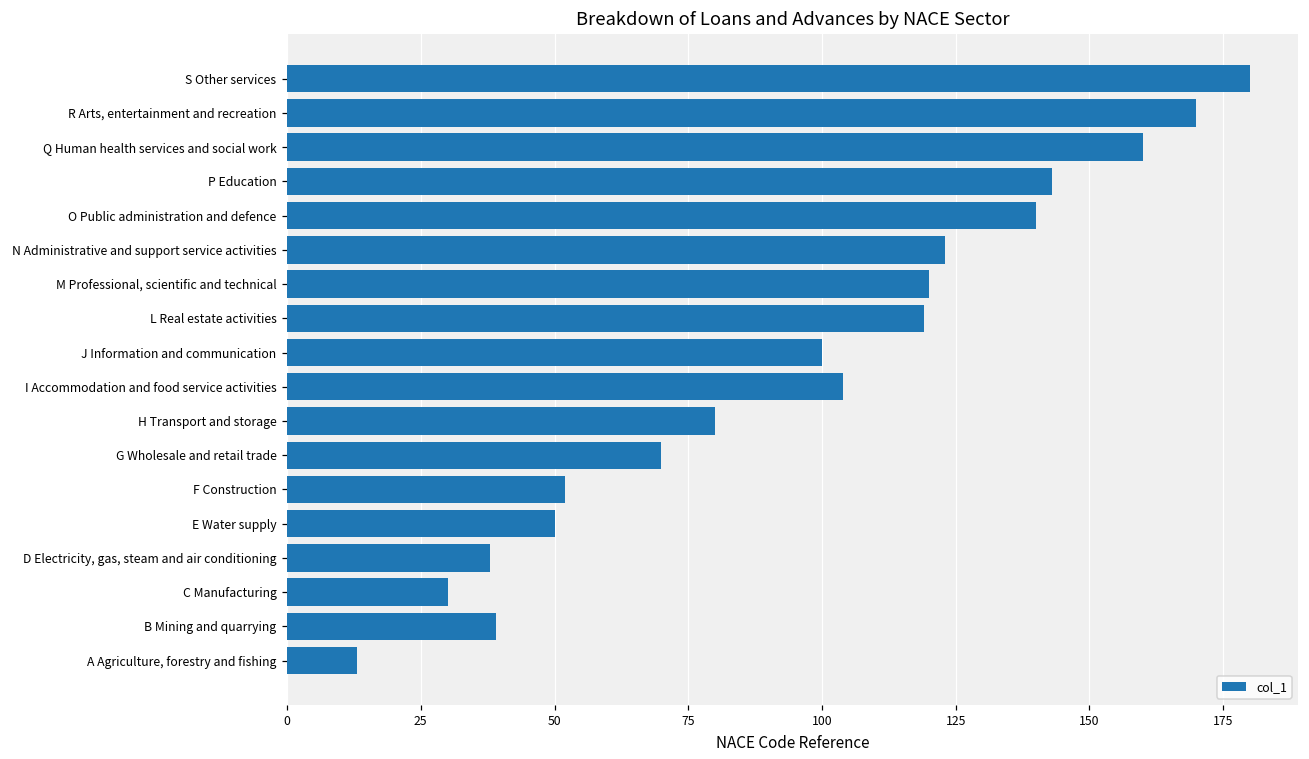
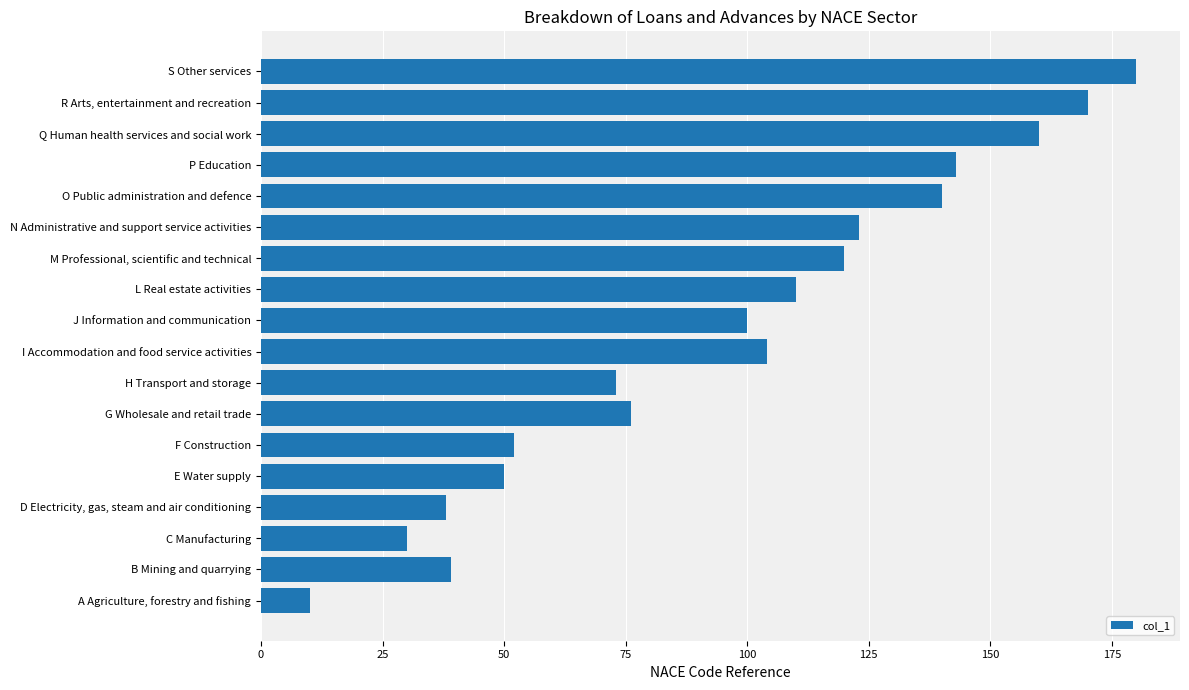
L Real estate activities: 119 -> 110
H Transport and storage: 80 -> 73
G Wholesale and retail trade: 70 -> 76
A Agriculture, forestry and fishing: 13 -> 10
